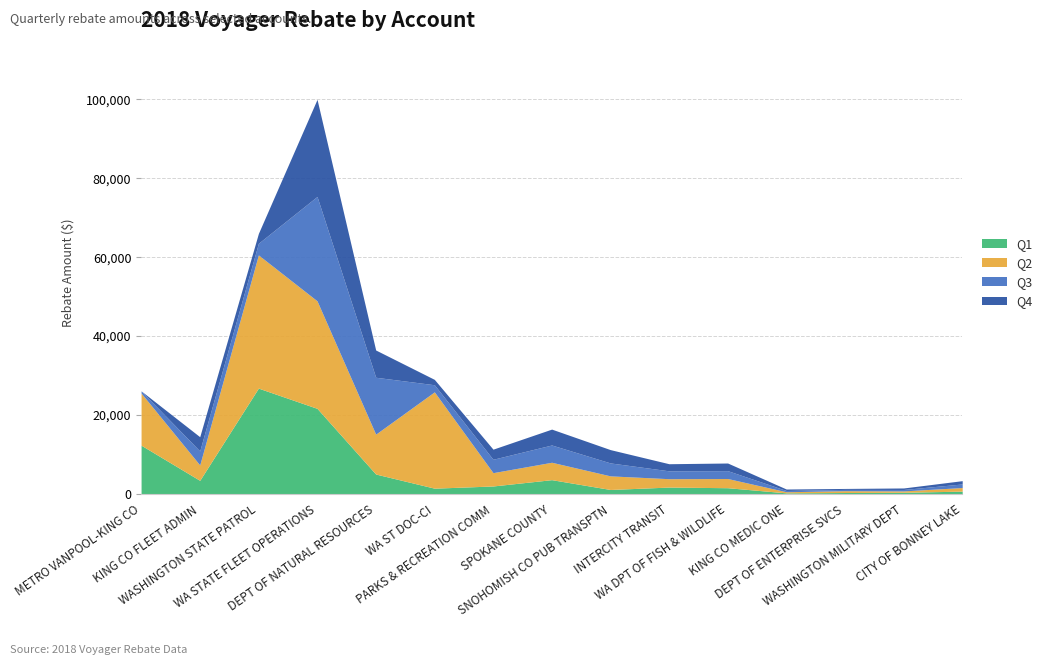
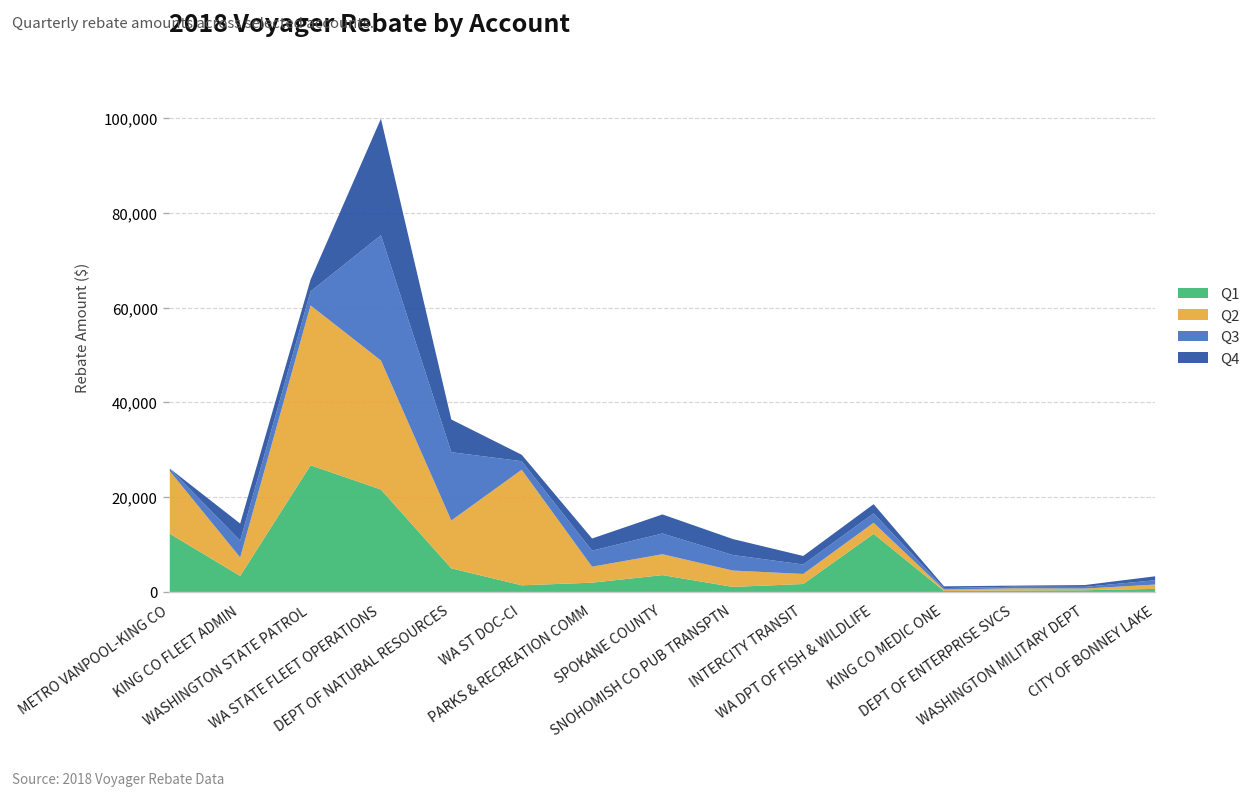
Q1, WA DPT OF FISH & WILDLIFE: 2,000 -> 12,000
